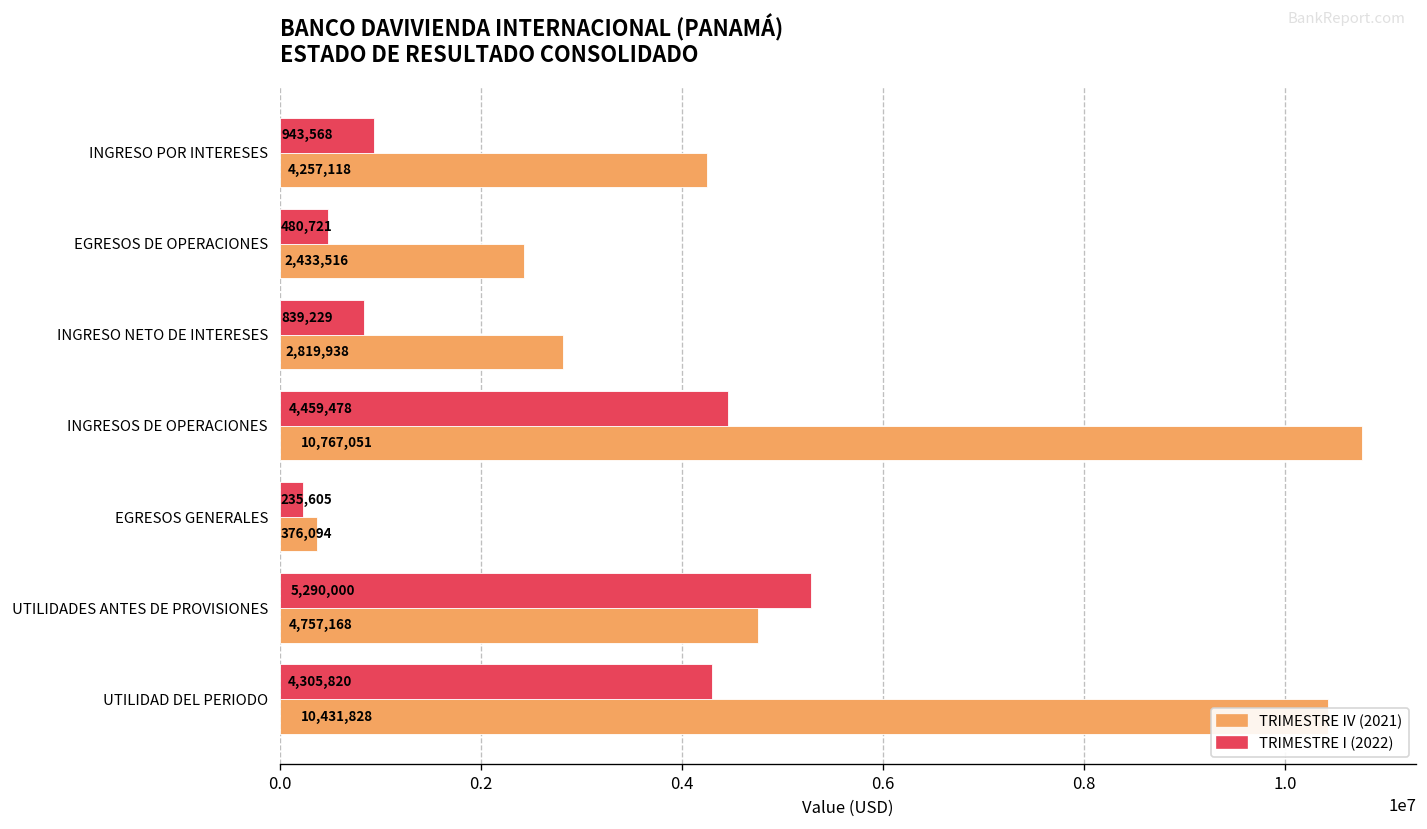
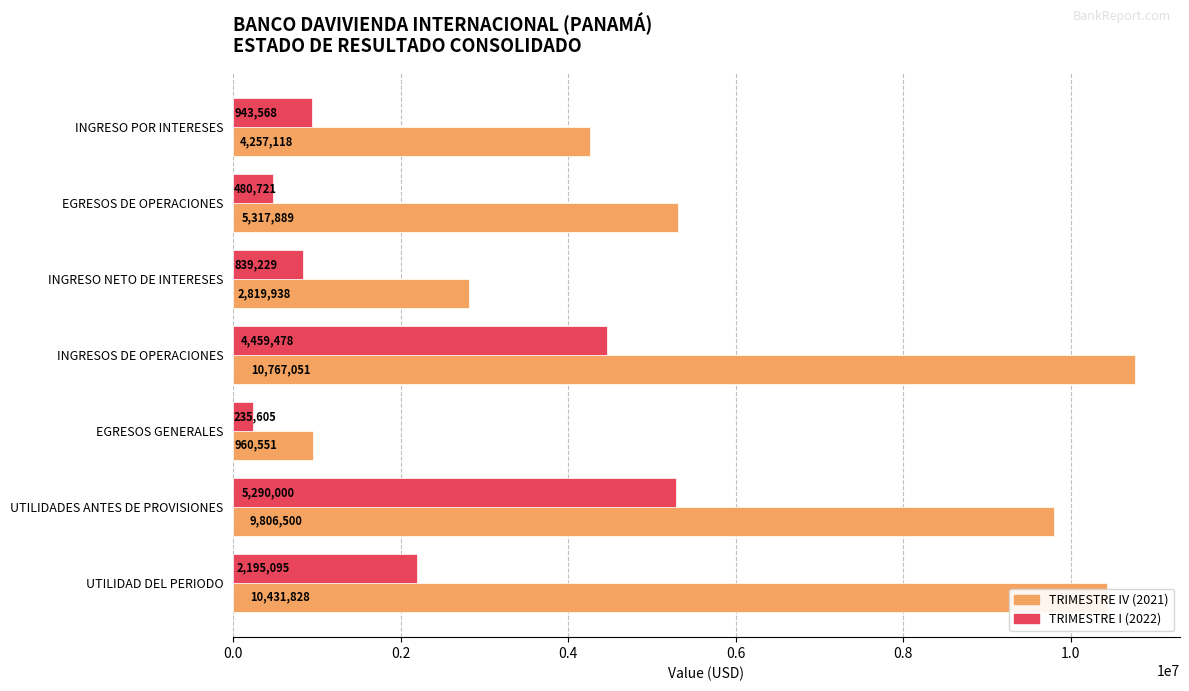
TRIMESTRE IV (2021), EGRESOS DE OPERACIONES: 2,433,516 -> 5,317,889
TRIMESTRE IV (2021), EGRESOS GENERALES: 376,094 -> 960,551
TRIMESTRE IV (2021), UTILIDADES ANTES DE PROVISIONES: 4,757,168 -> 9,806,500
TRIMESTRE I (2022), UTILIDAD DEL PERIODO: 4,305,820 -> 2,195,095
